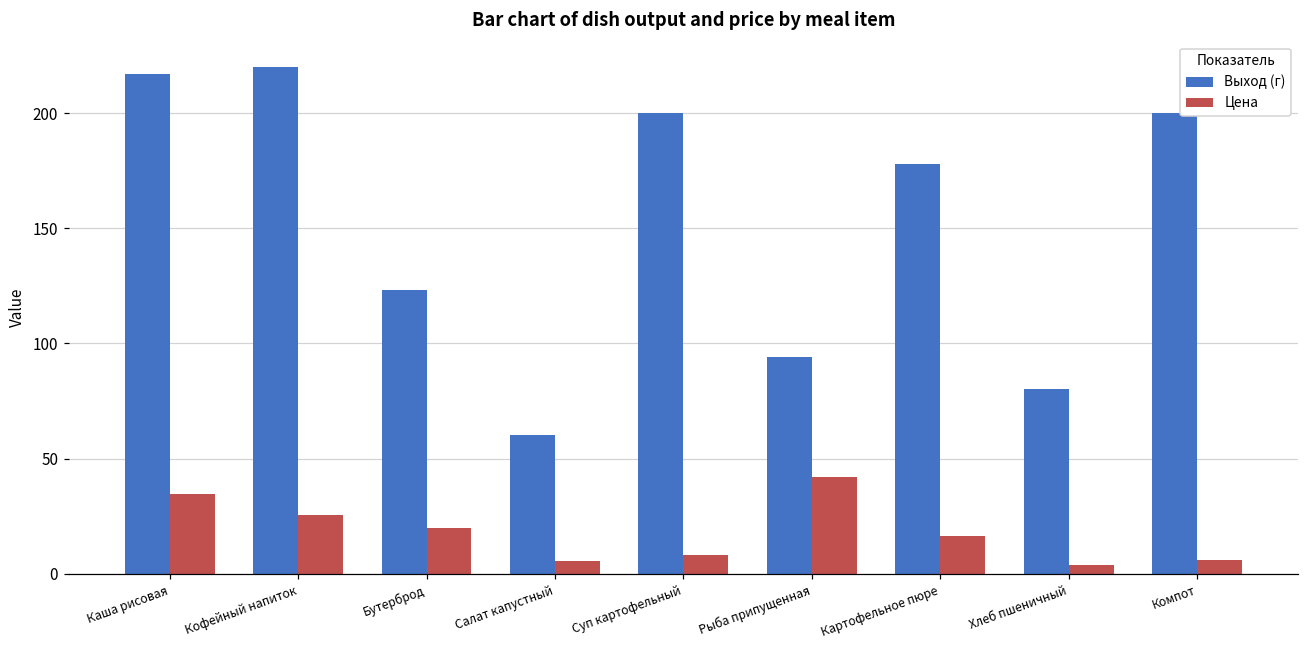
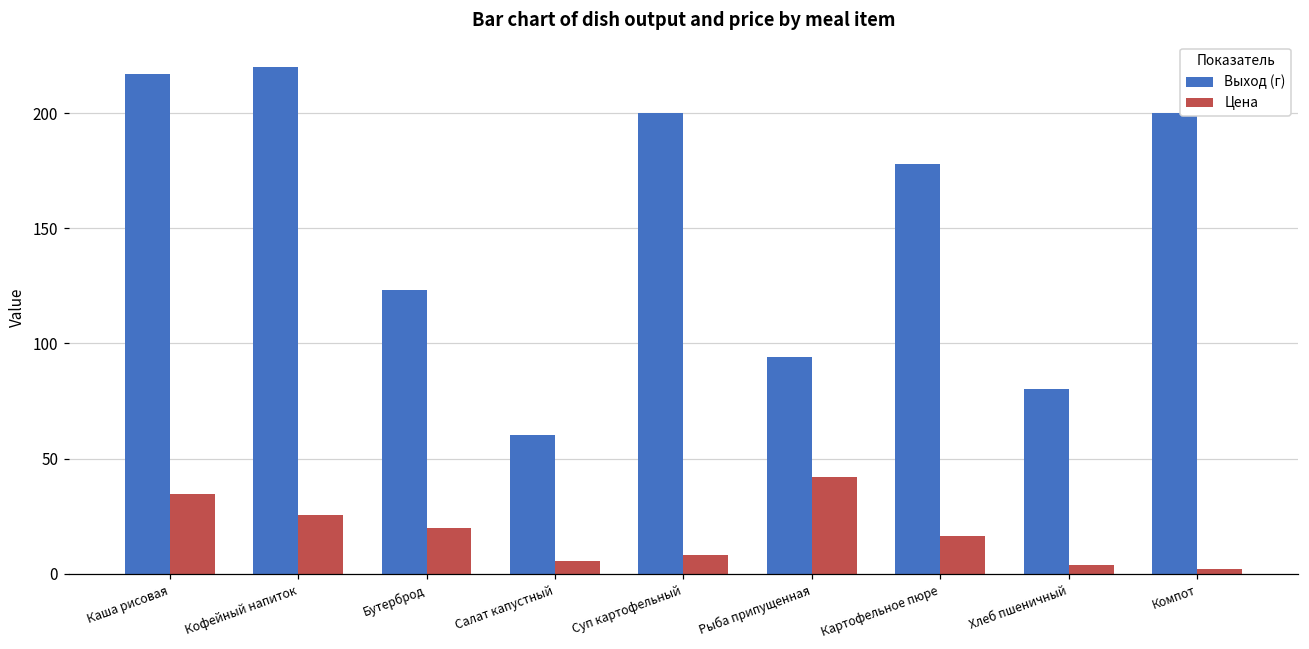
Цена, Компот: 6 -> 2
